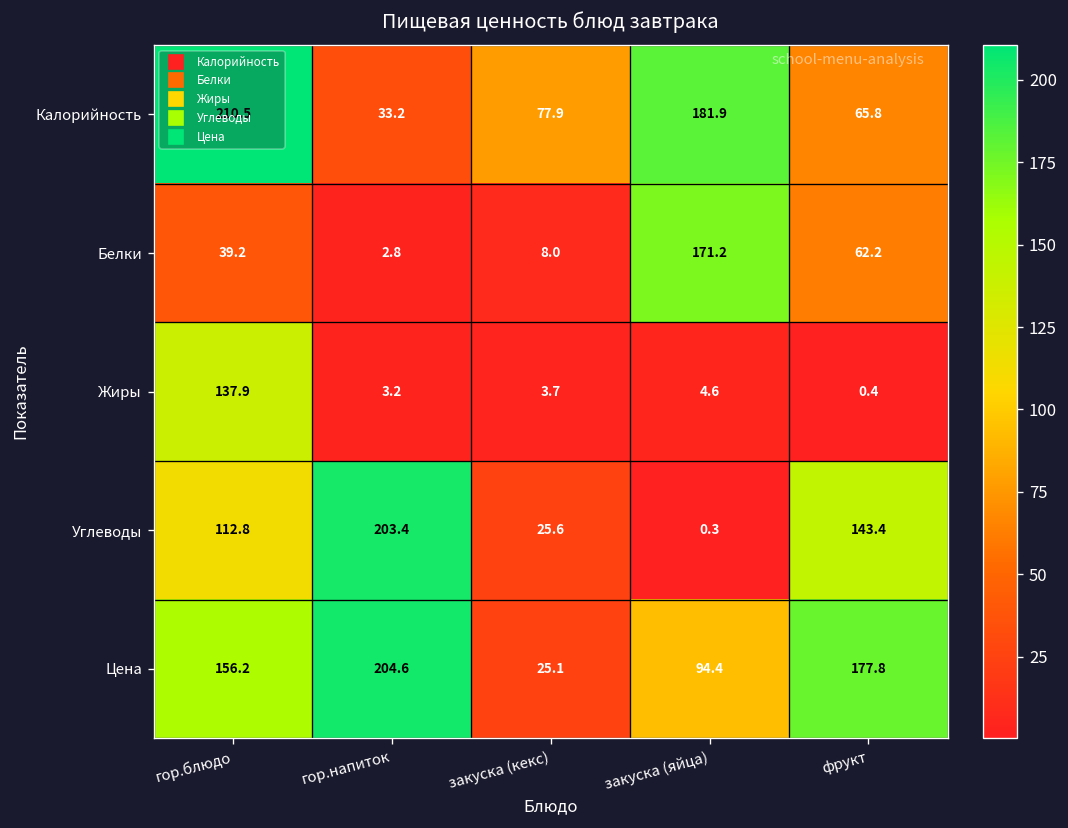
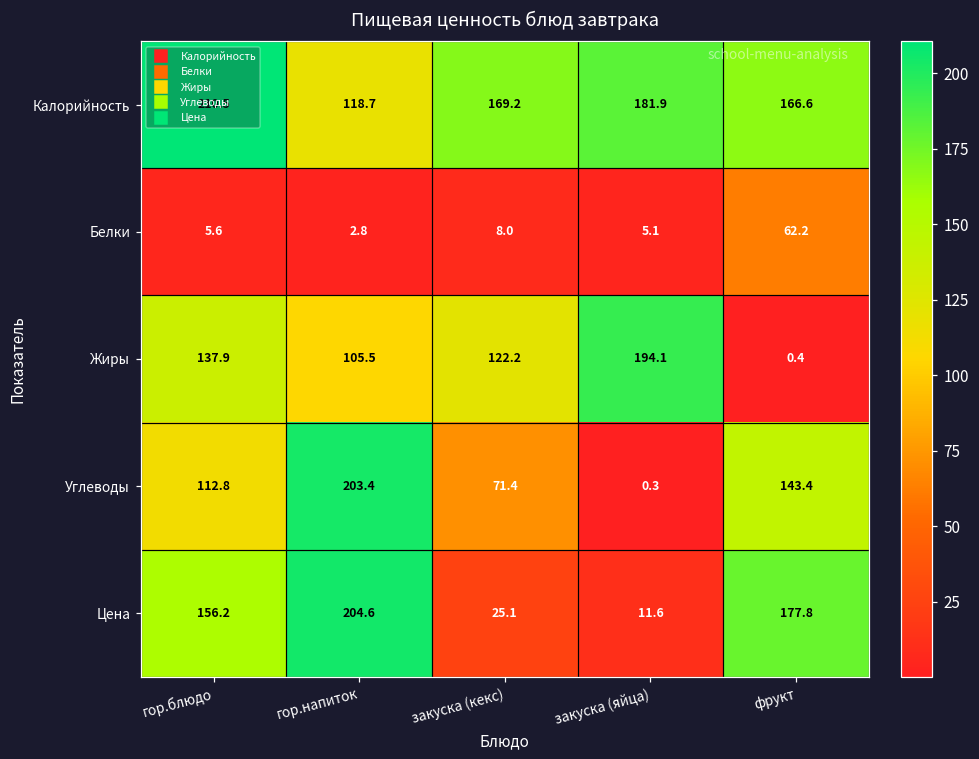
Калорийность, гор.напиток: 33.2 -> 118.7
Калорийность, закуска (кекс): 77.9 -> 169.2
Калорийность, фрукт: 65.8 -> 166.6
Белки, гор.блюдо: 39.2 -> 5.6
Белки, закуска (яйца): 171.2 -> 5.1
Жиры, гор.напиток: 3.2 -> 105.5
Жиры, закуска (кекс): 3.7 -> 122.2
Жиры, закуска (яйца): 4.6 -> 194.1
Углеводы, закуска (кекс): 25.6 -> 71.4
Цена, закуска (яйца): 94.4 -> 11.6
